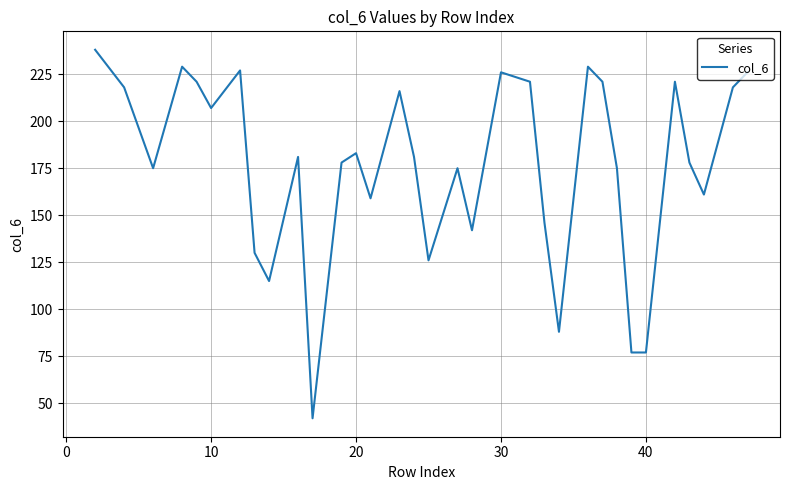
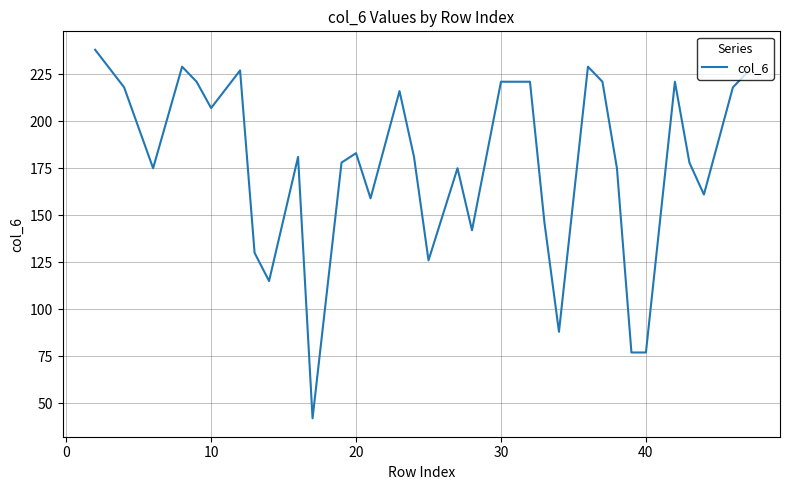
30: 226 -> 221
